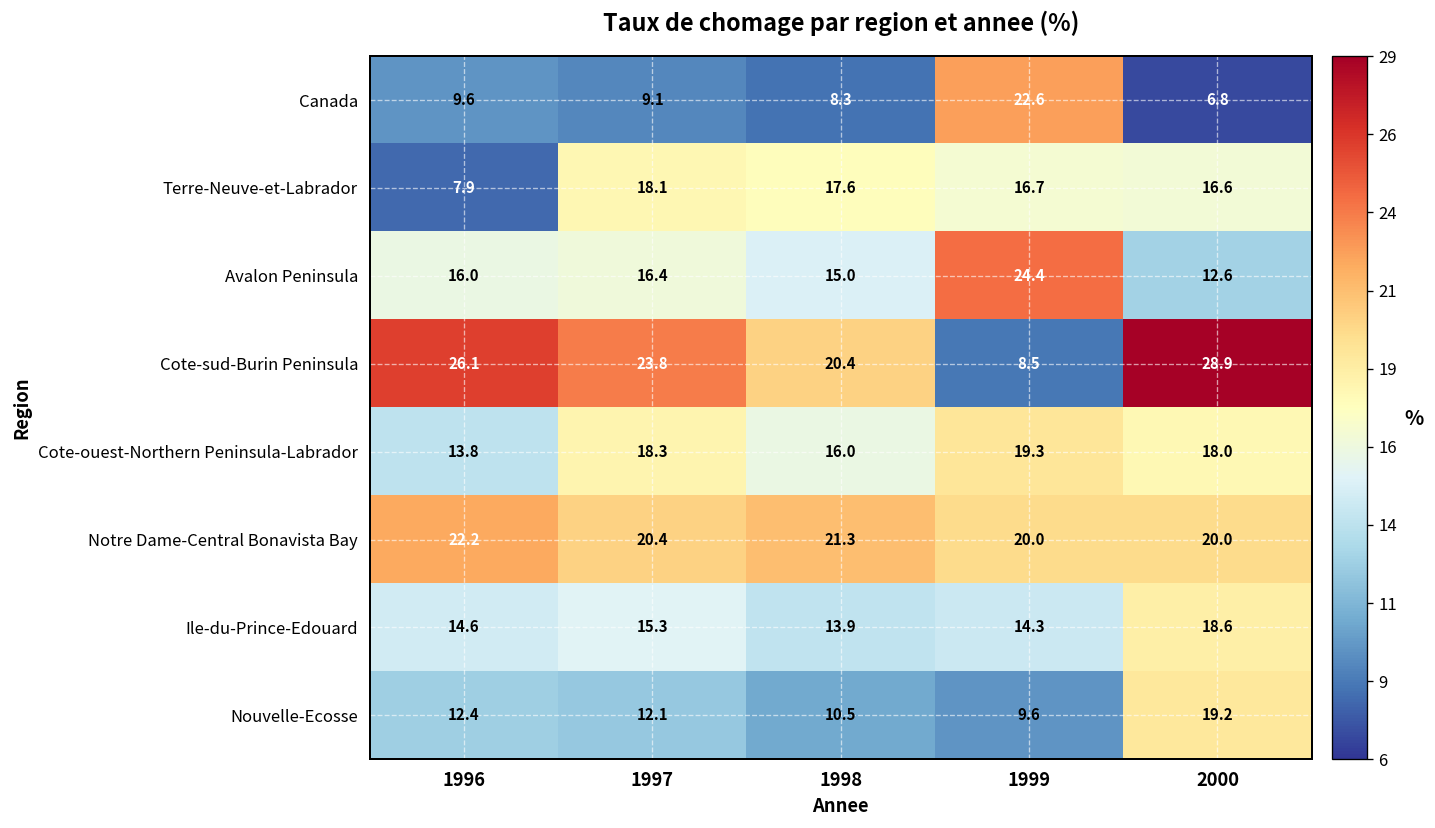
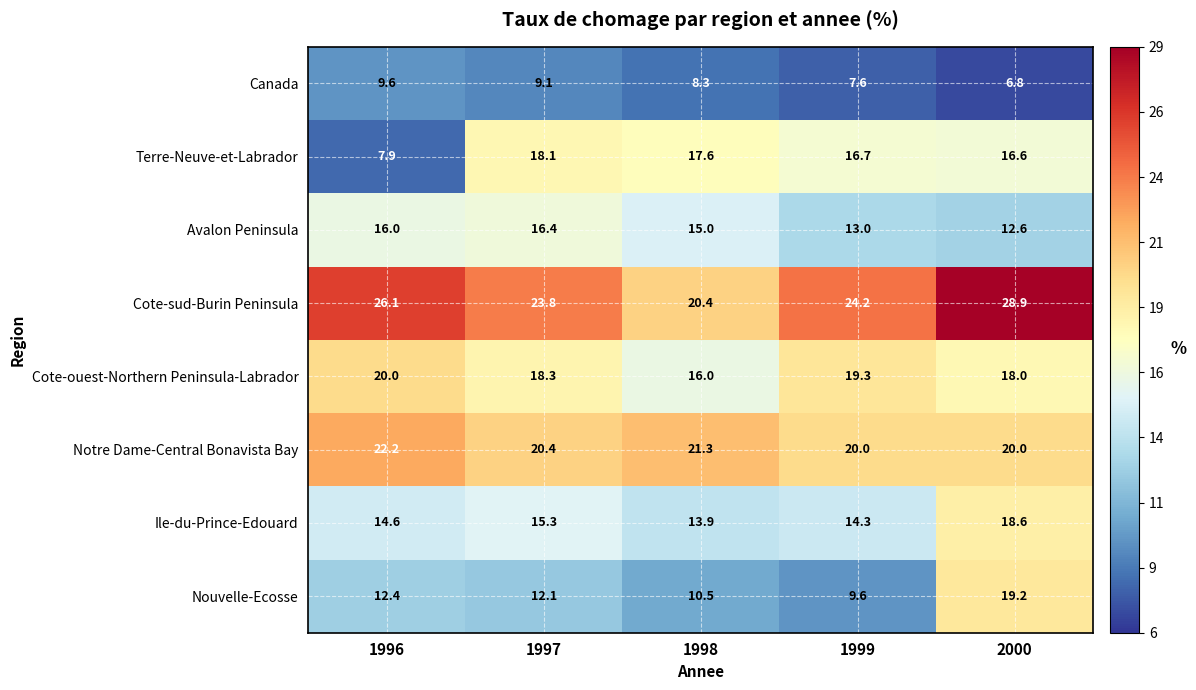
Canada, 1999: 22.6 -> 7.6
Avalon Peninsula, 1999: 24.4 -> 13.0
Cote-sud-Burin Peninsula, 1999: 8.5 -> 24.2
Cote-ouest-Northern Peninsula-Labrador, 1996: 13.8 -> 20.0
